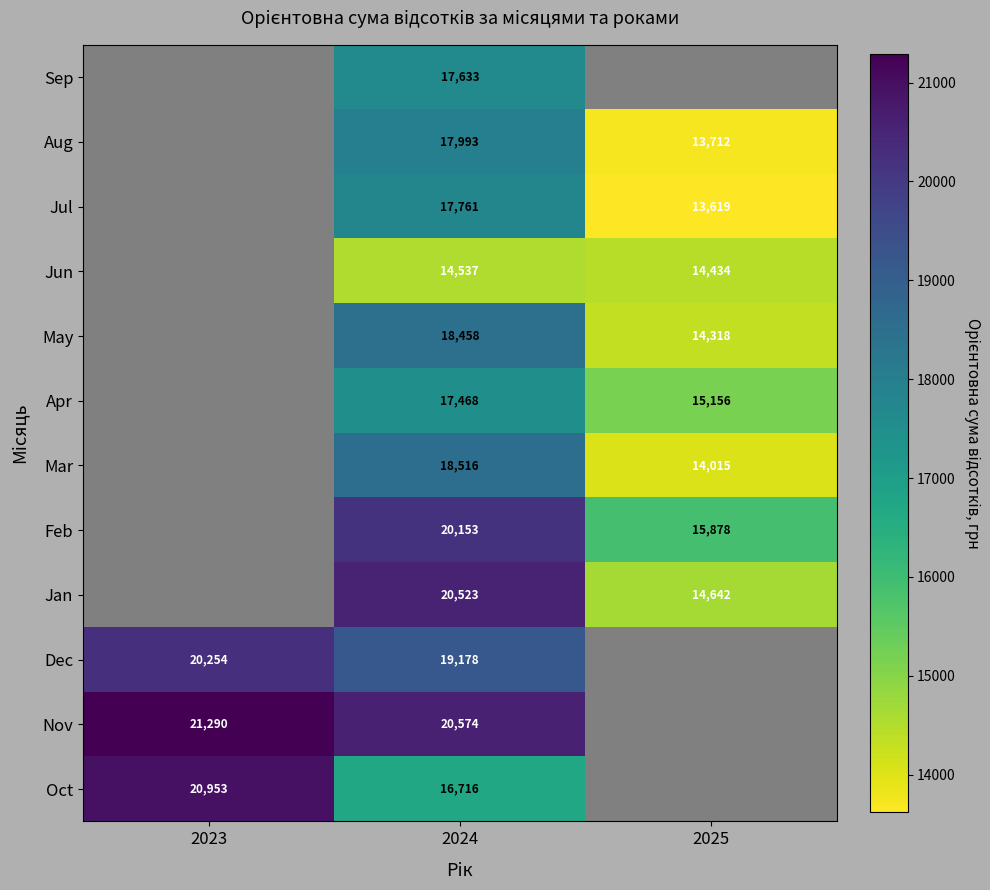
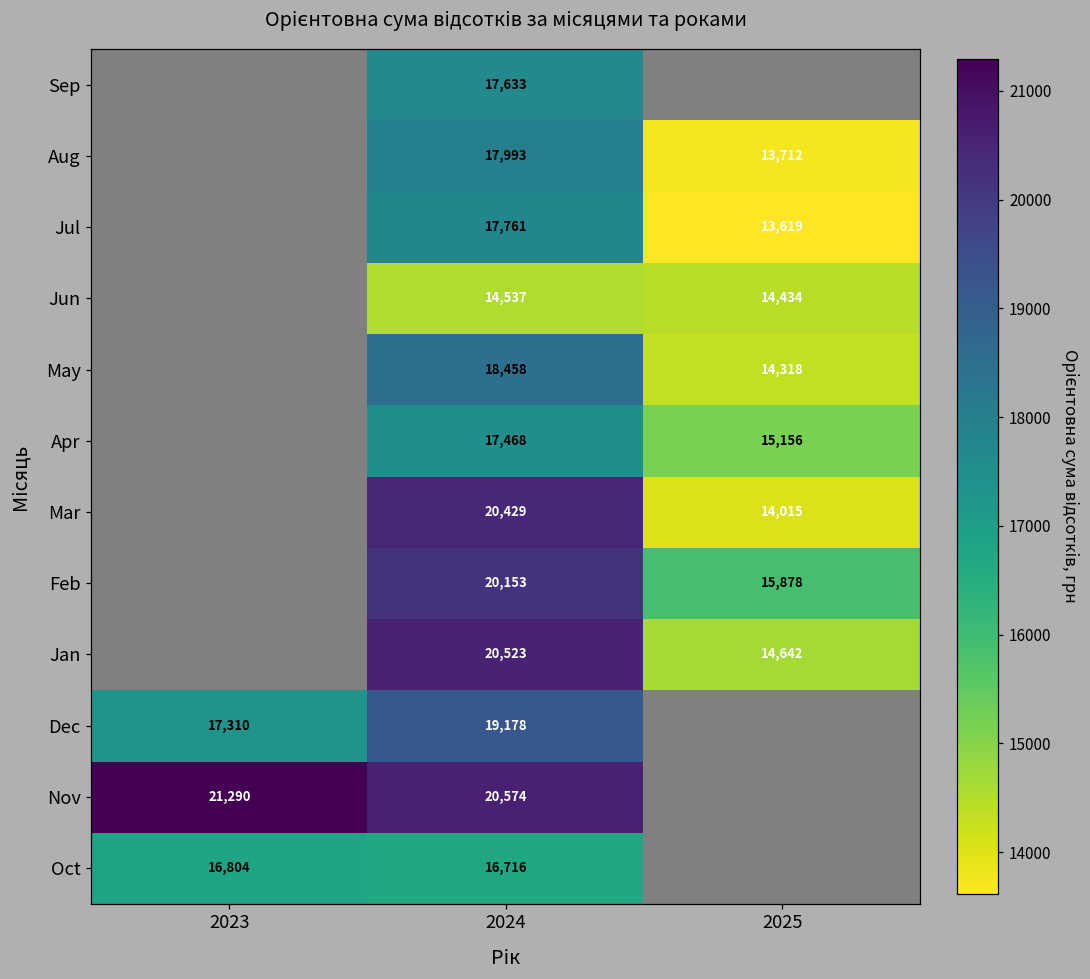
Mar, 2024: 18,516 -> 20,429
Dec, 2023: 20,254 -> 17,310
Oct, 2023: 20,953 -> 16,804
